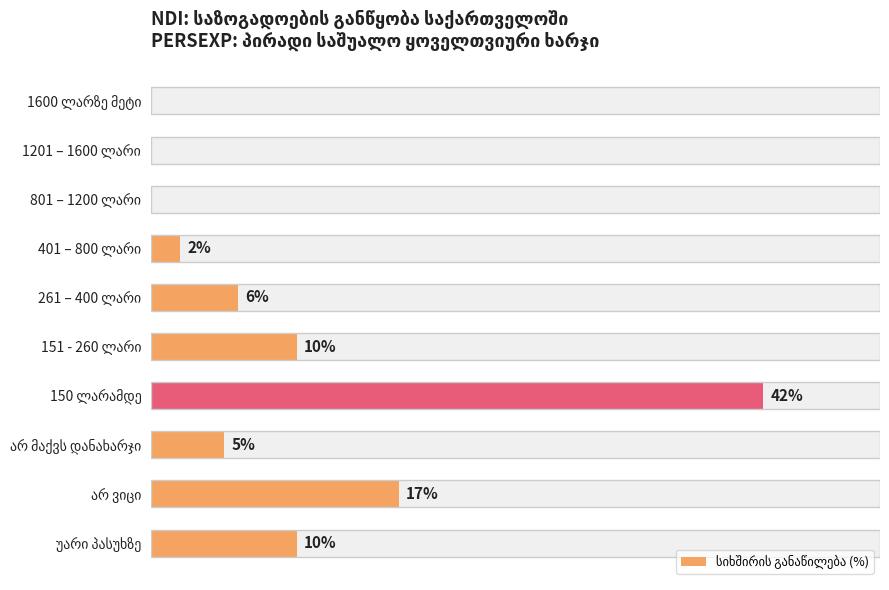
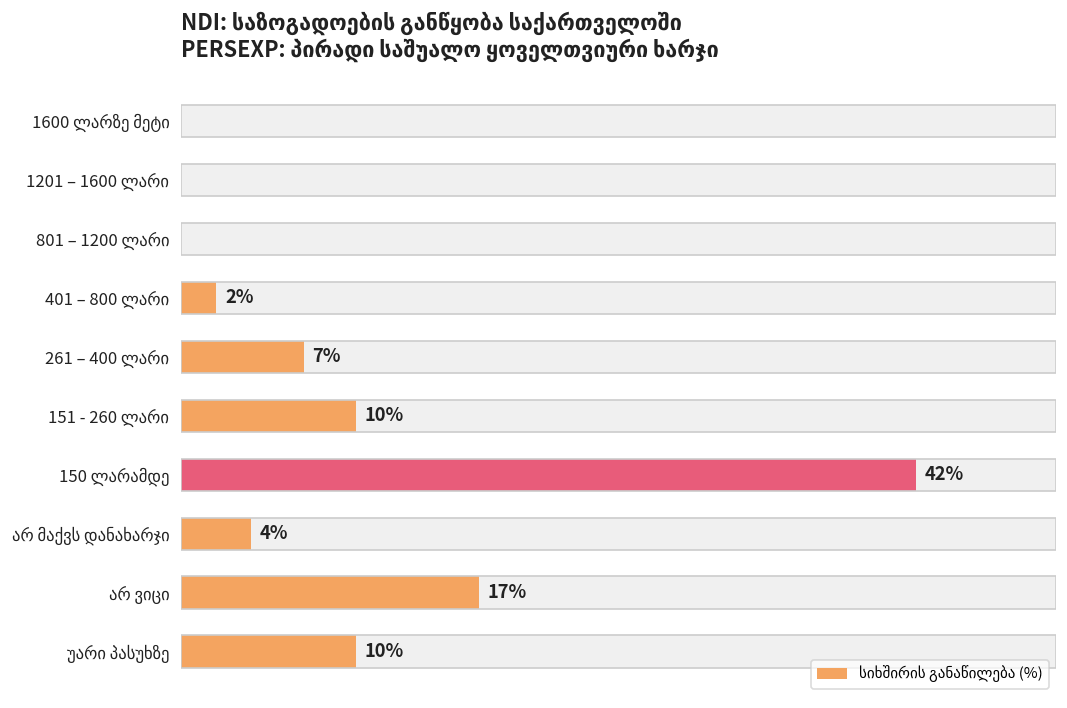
სიხშირის განაწილება (%), 261 – 400 ლარი: 6% -> 7%
სიხშირის განაწილება (%), არ მაქვს დანახარჯი: 5% -> 4%
